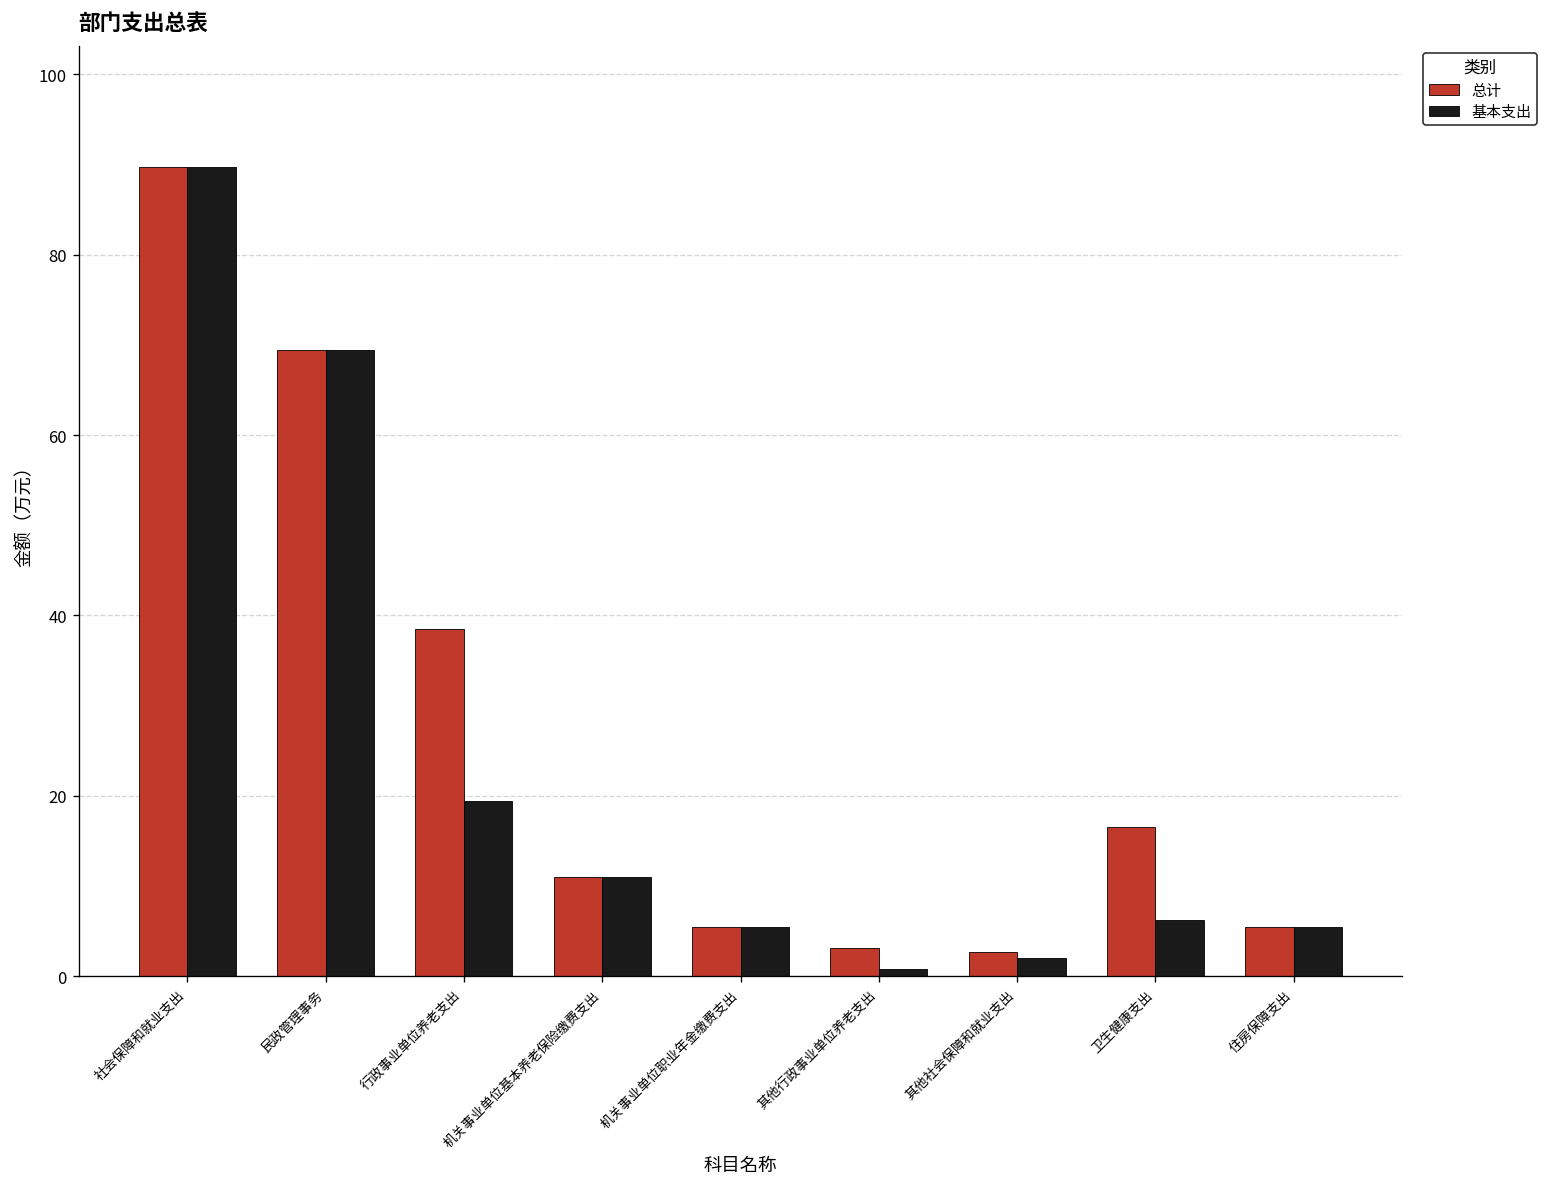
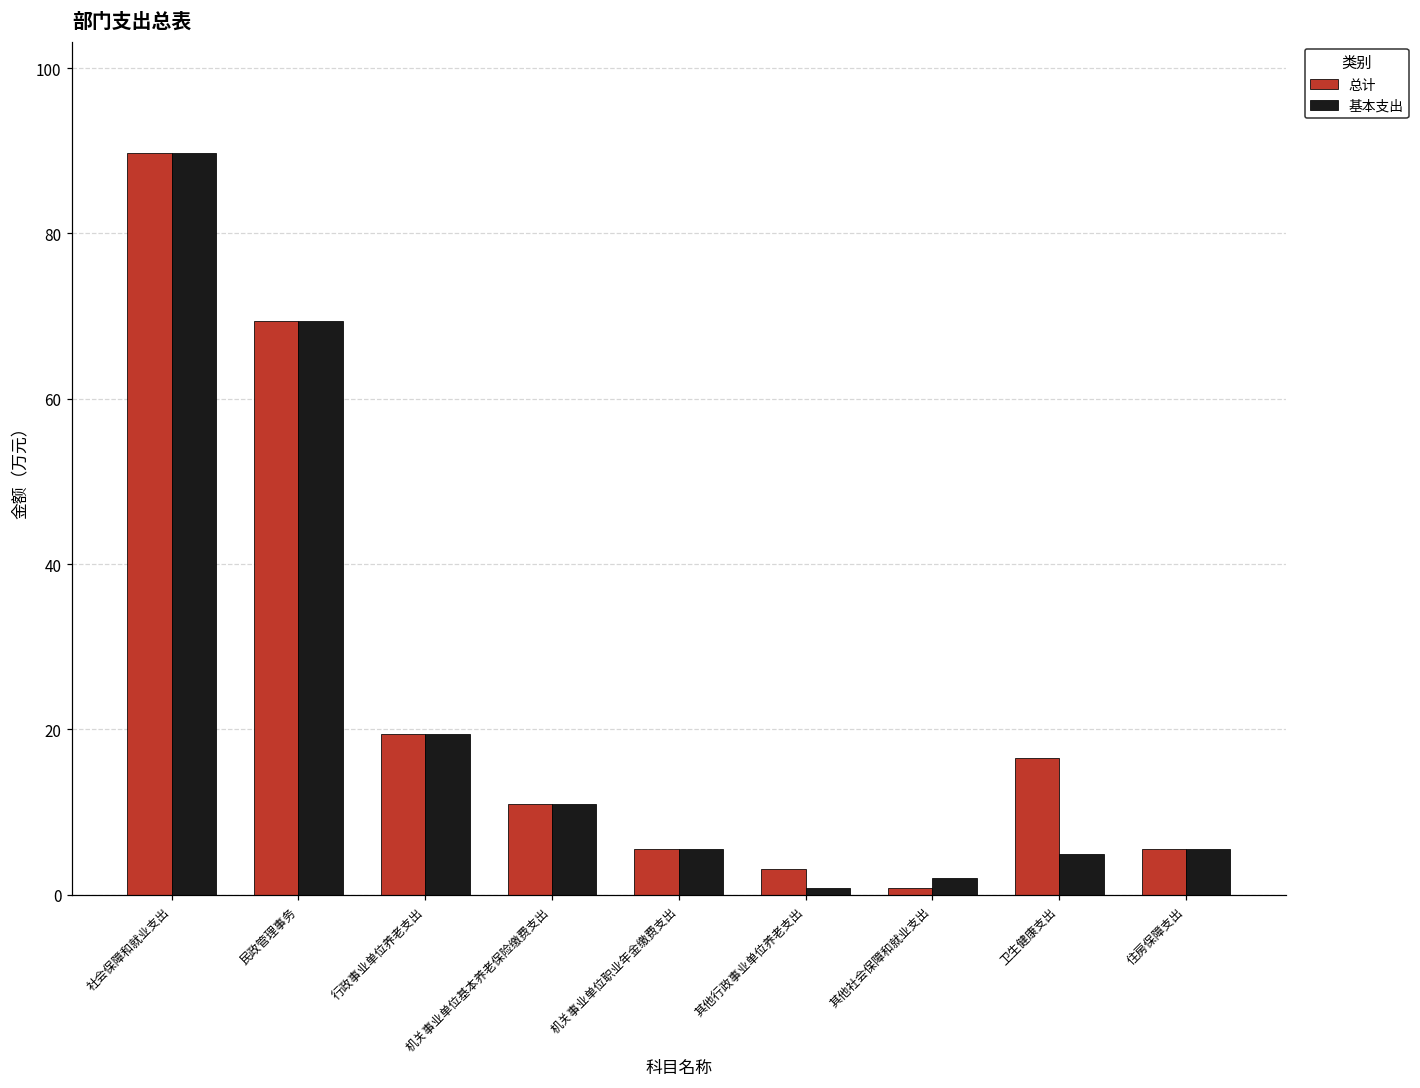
总计, 行政事业单位养老支出: 38 -> 19
总计, 其他社会保障和就业支出: 3 -> 1
基本支出, 卫生健康支出: 6 -> 5
